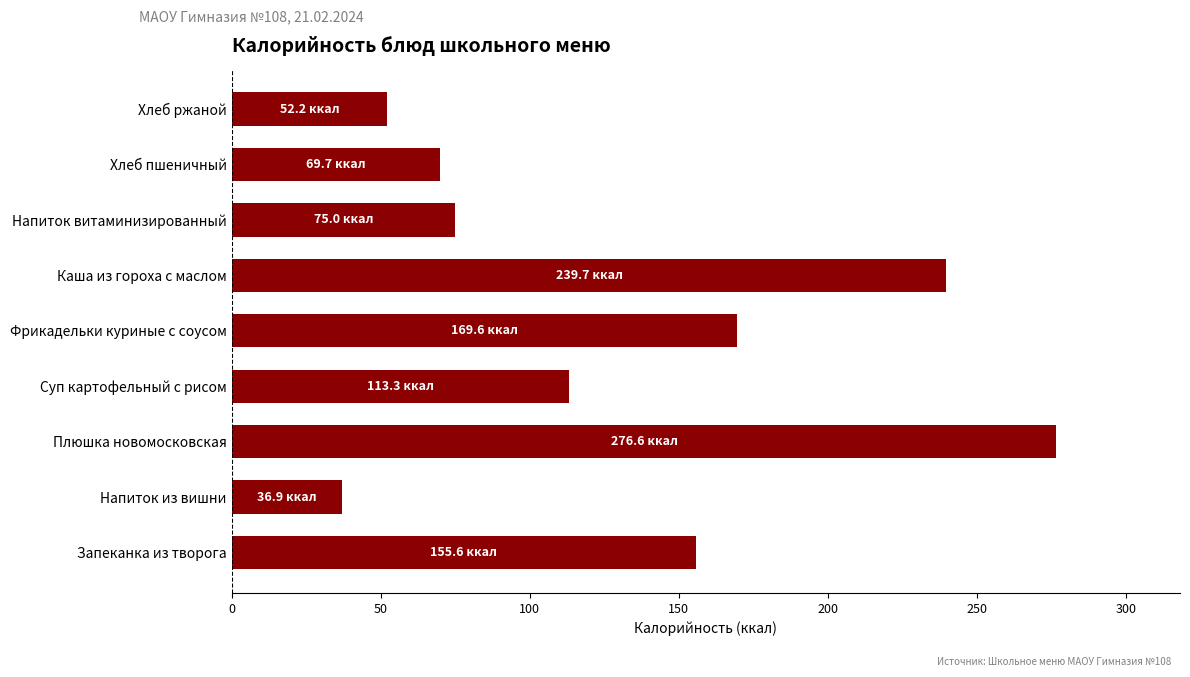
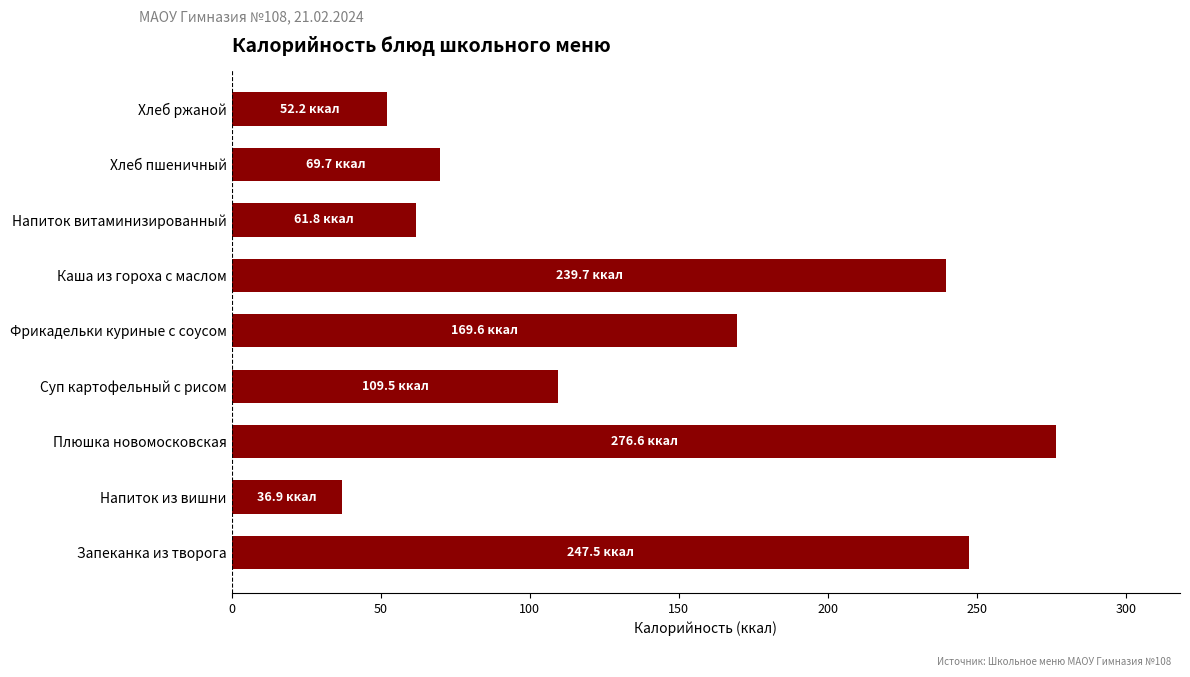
Напиток витаминизированный: 75.0 -> 61.8
Суп картофельный с рисом: 113.3 -> 109.5
Запеканка из творога: 155.6 -> 247.5
